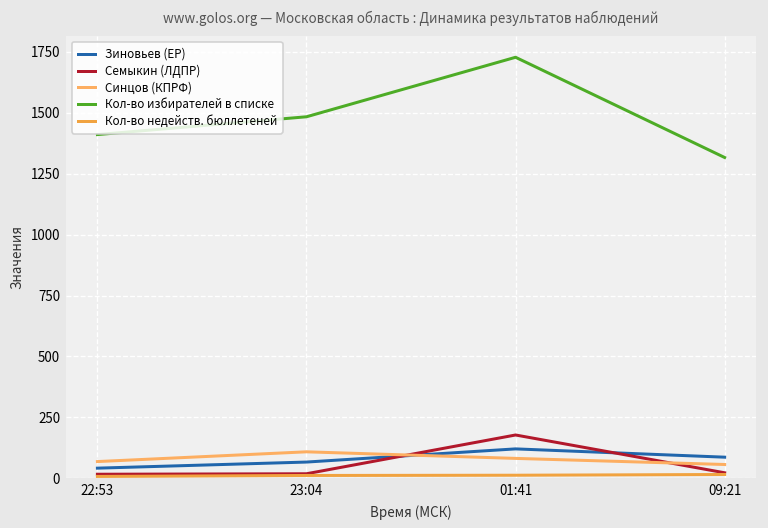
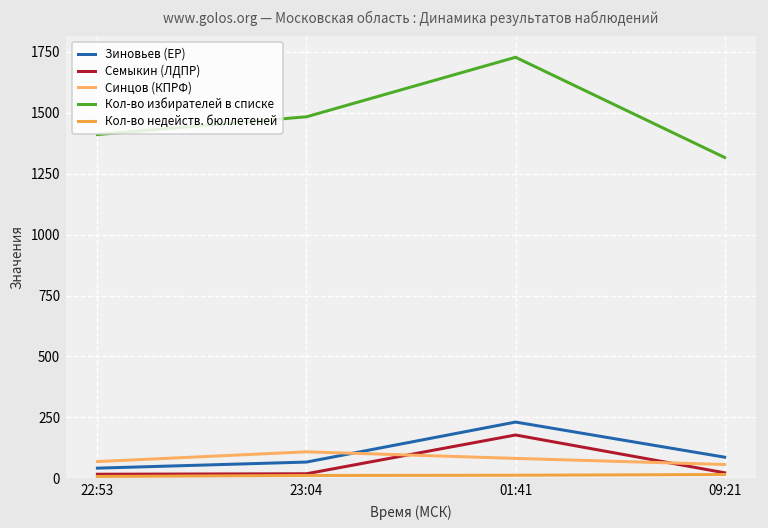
Зиновьев (ЕР), 01:41: 120 -> 230
